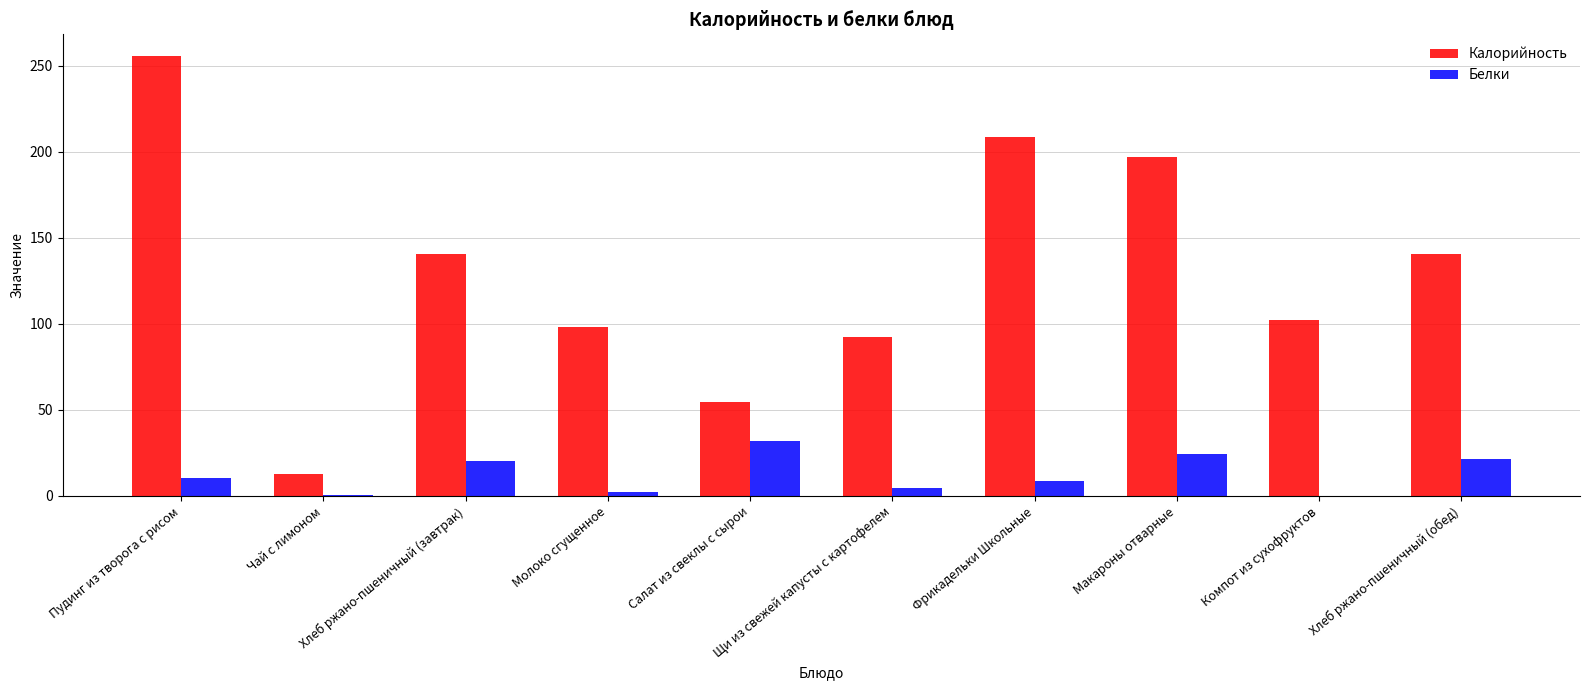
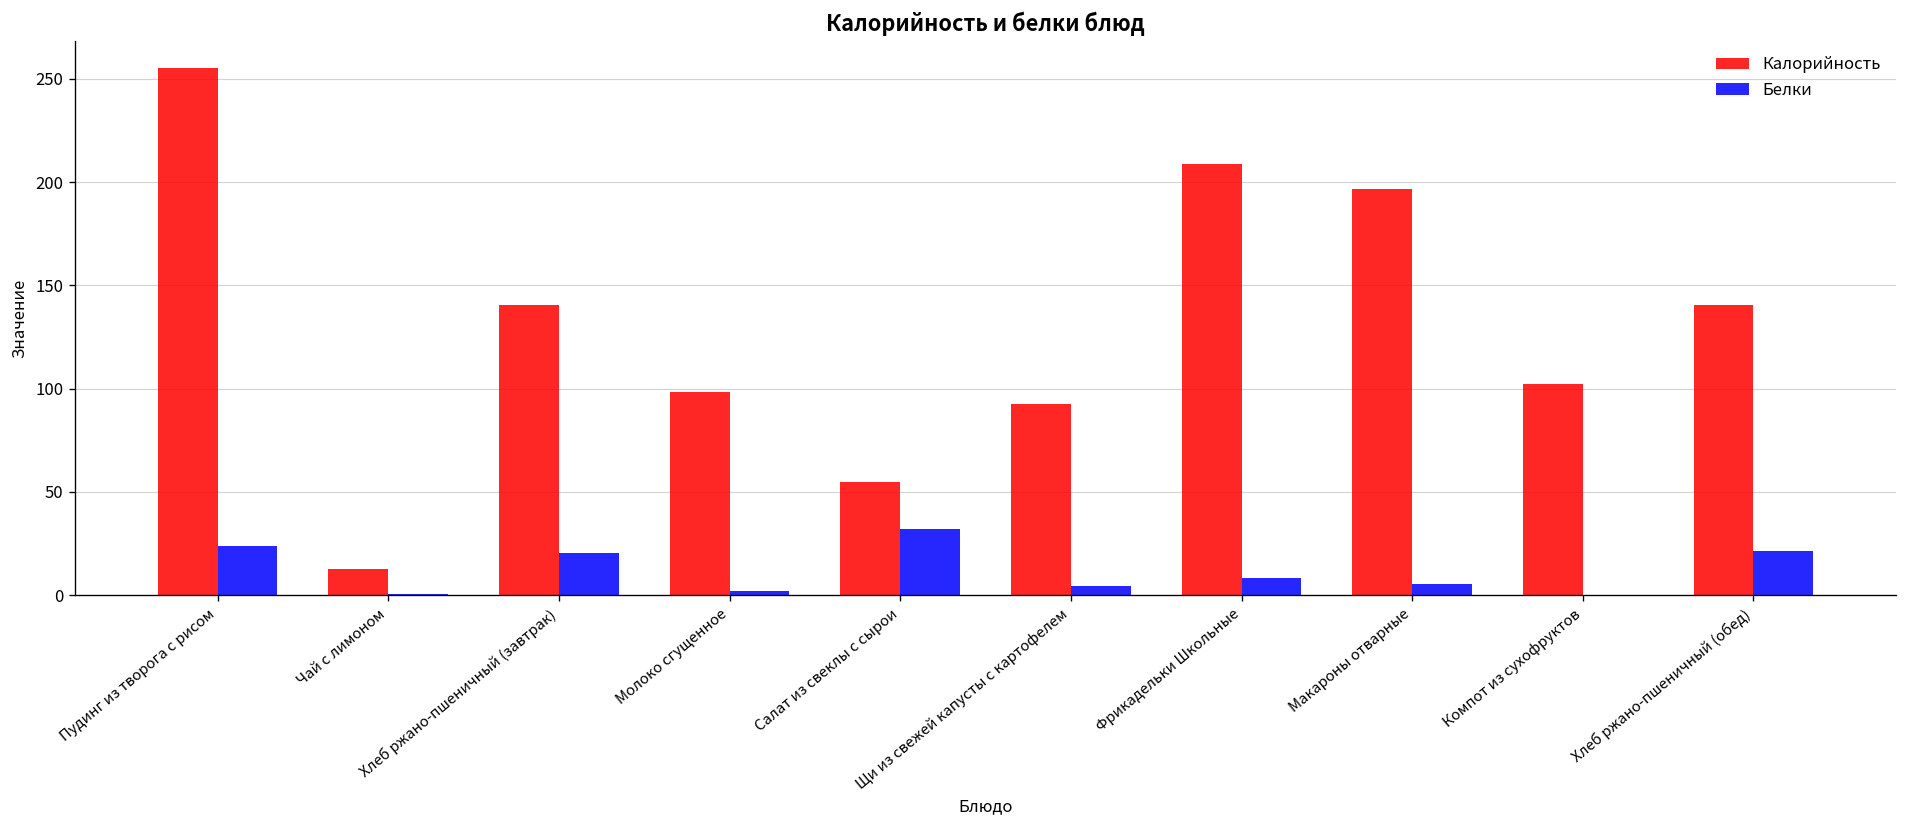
Белки, Пудинг из творога с рисом: 11 -> 24
Белки, Макароны отварные: 24 -> 5
